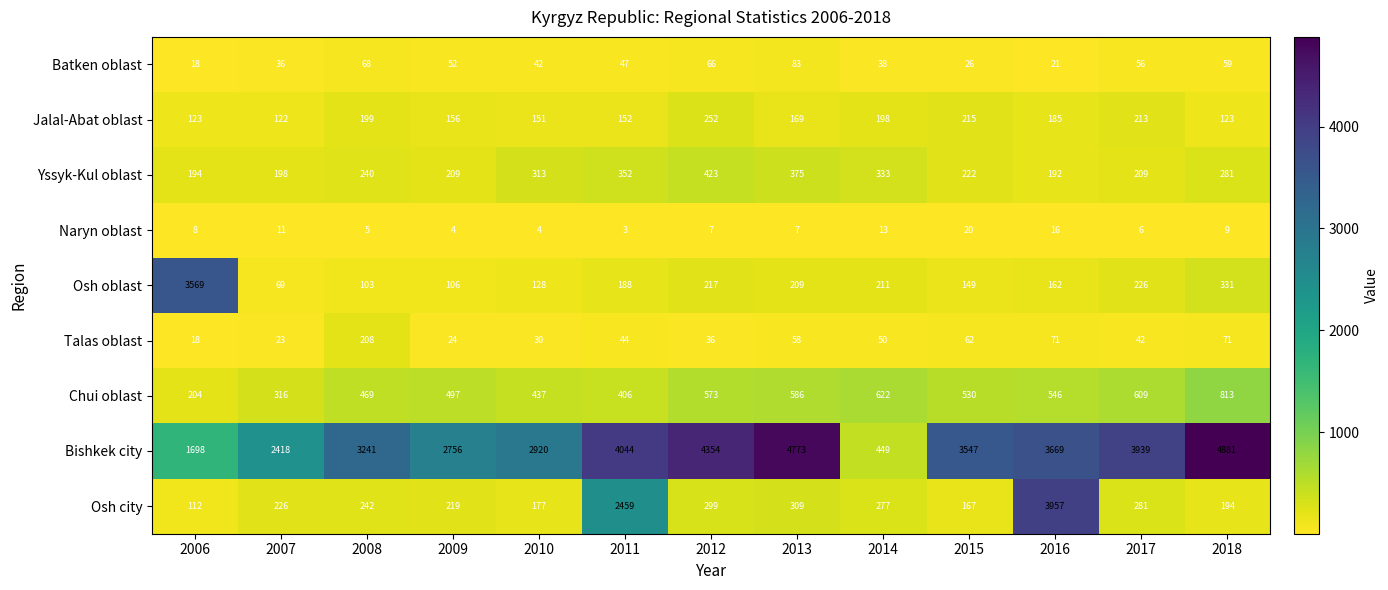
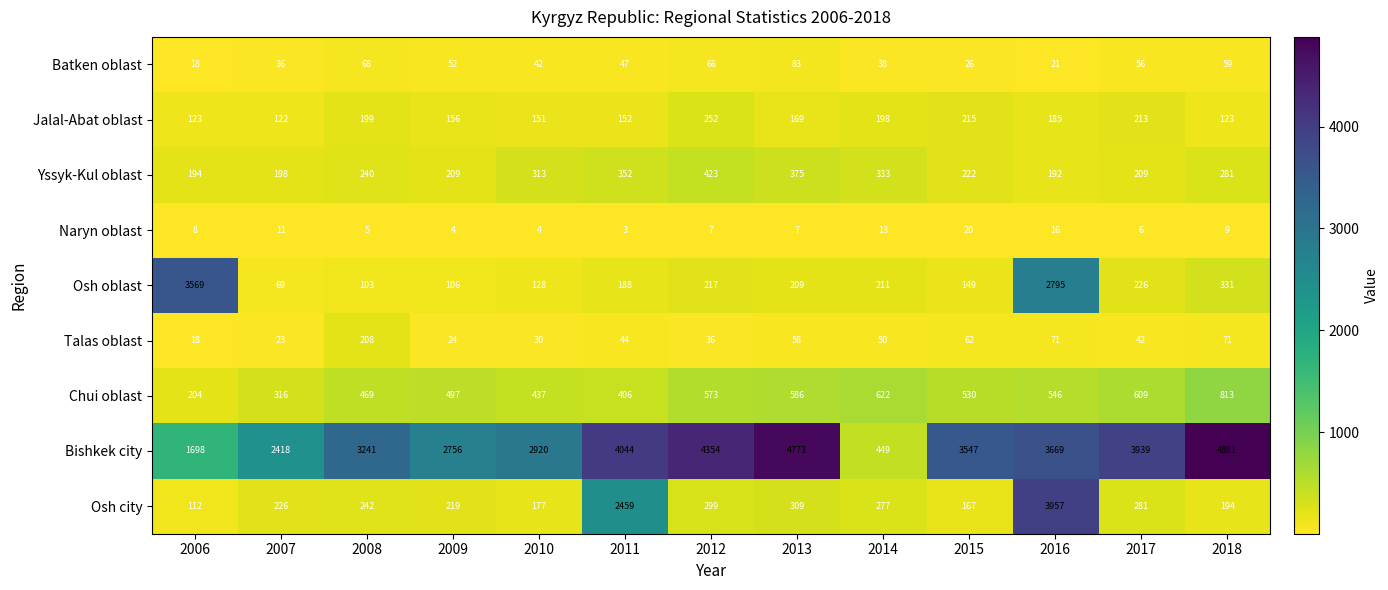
Osh oblast, 2016: 162 -> 2795
